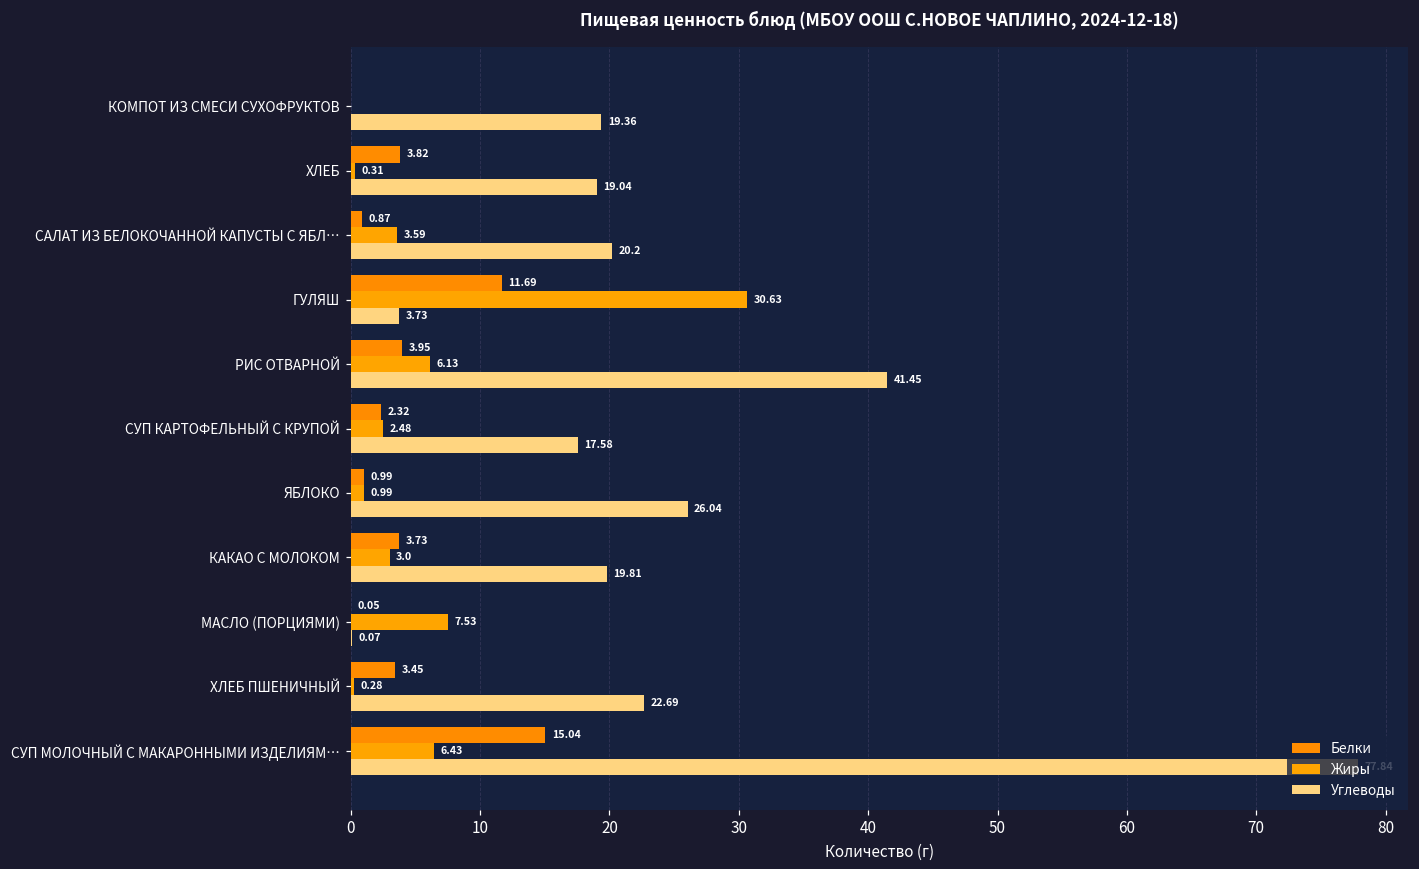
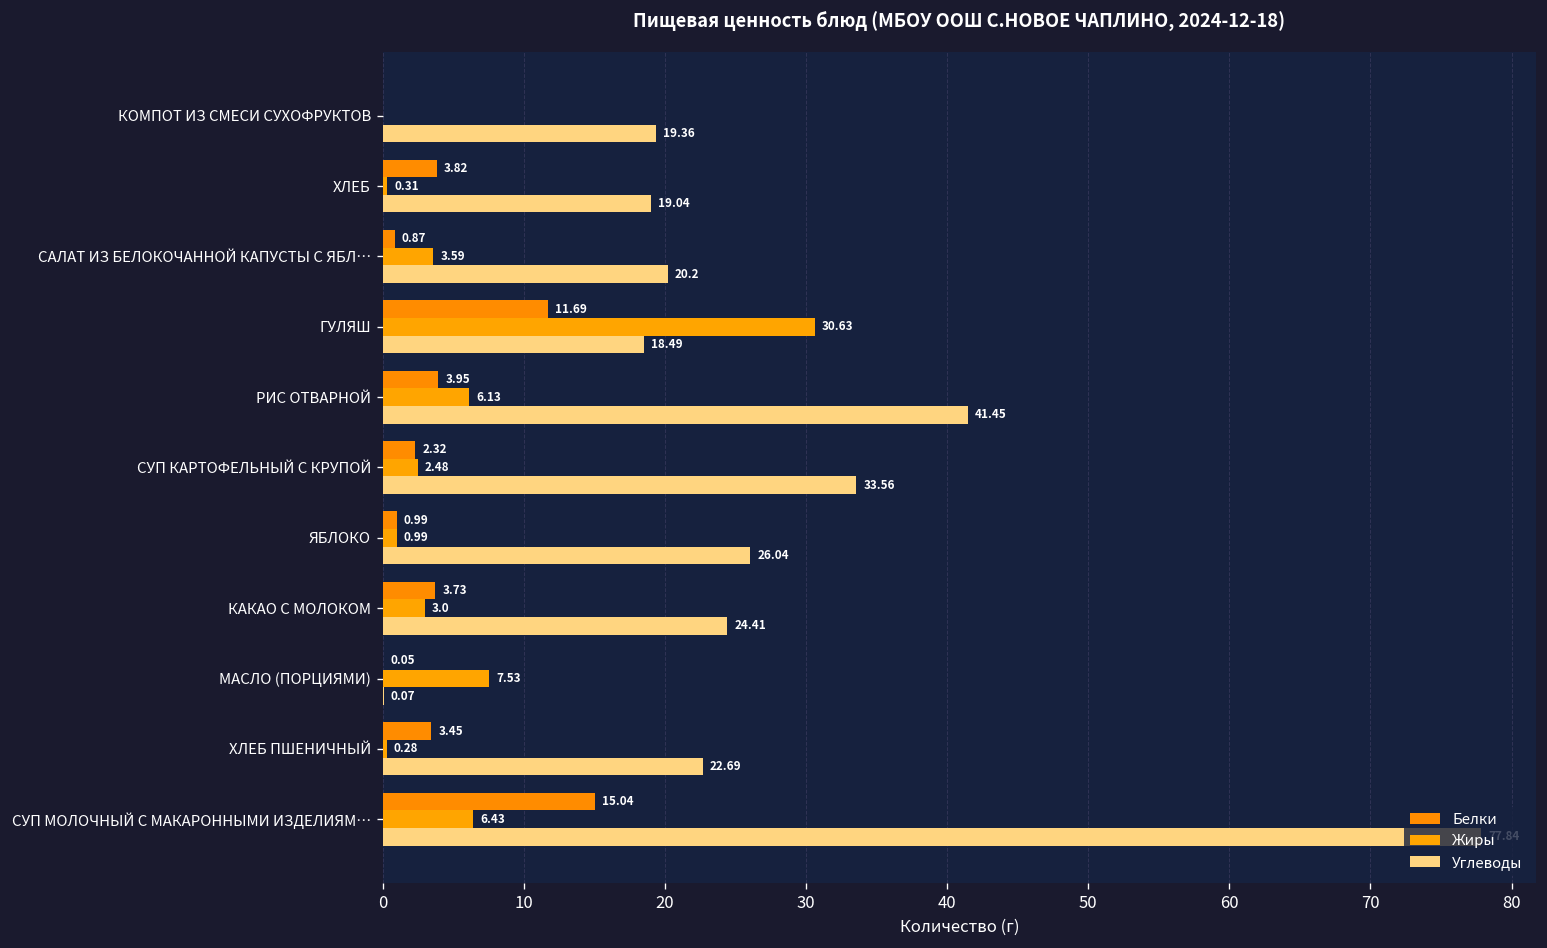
Углеводы, ГУЛЯШ: 3.73 -> 18.49
Углеводы, СУП КАРТОФЕЛЬНЫЙ С КРУПОЙ: 17.58 -> 33.56
Углеводы, КАКАО С МОЛОКОМ: 19.81 -> 24.41
